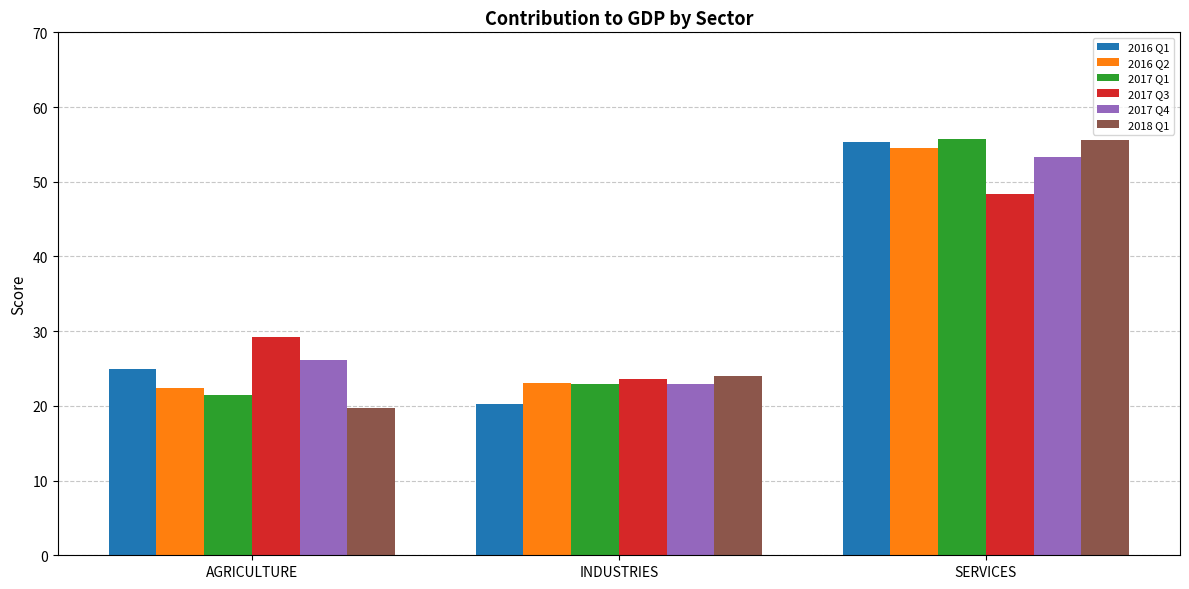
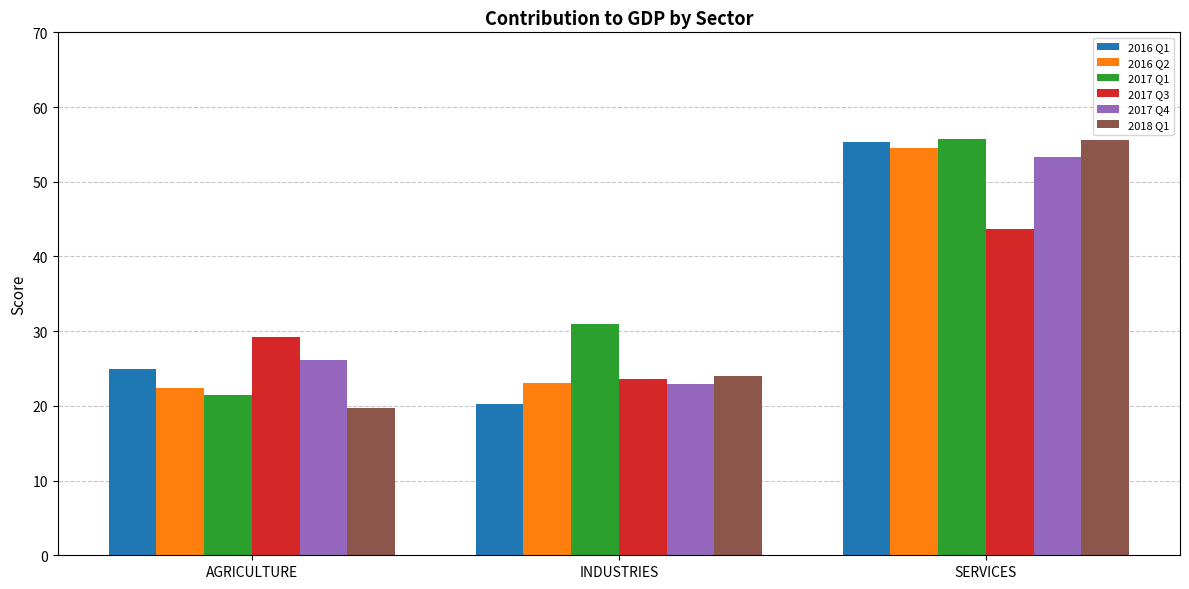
2017 Q1, INDUSTRIES: 23 -> 31
2017 Q3, SERVICES: 48 -> 44
